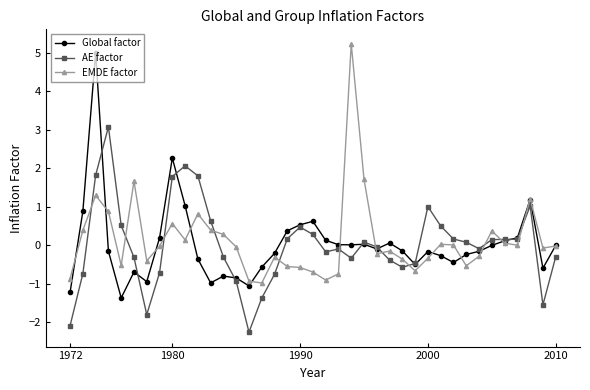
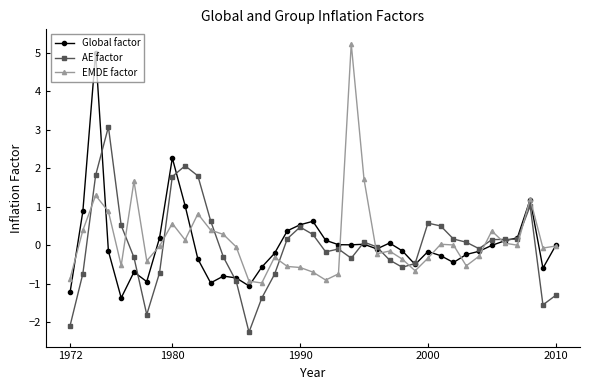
AE factor, 2000: 1.0 -> 0.6
AE factor, 2010: -0.3 -> -1.3
